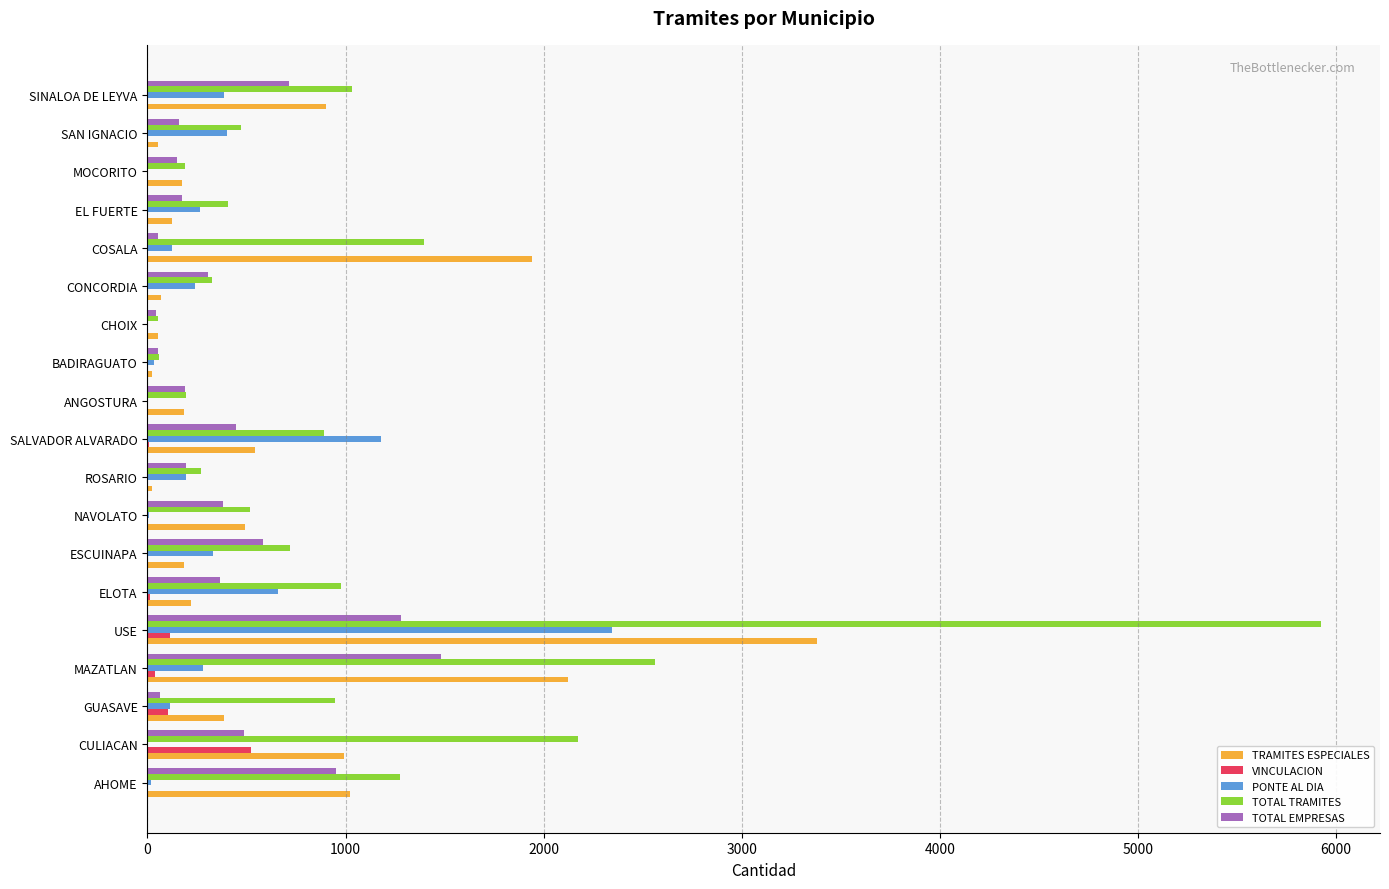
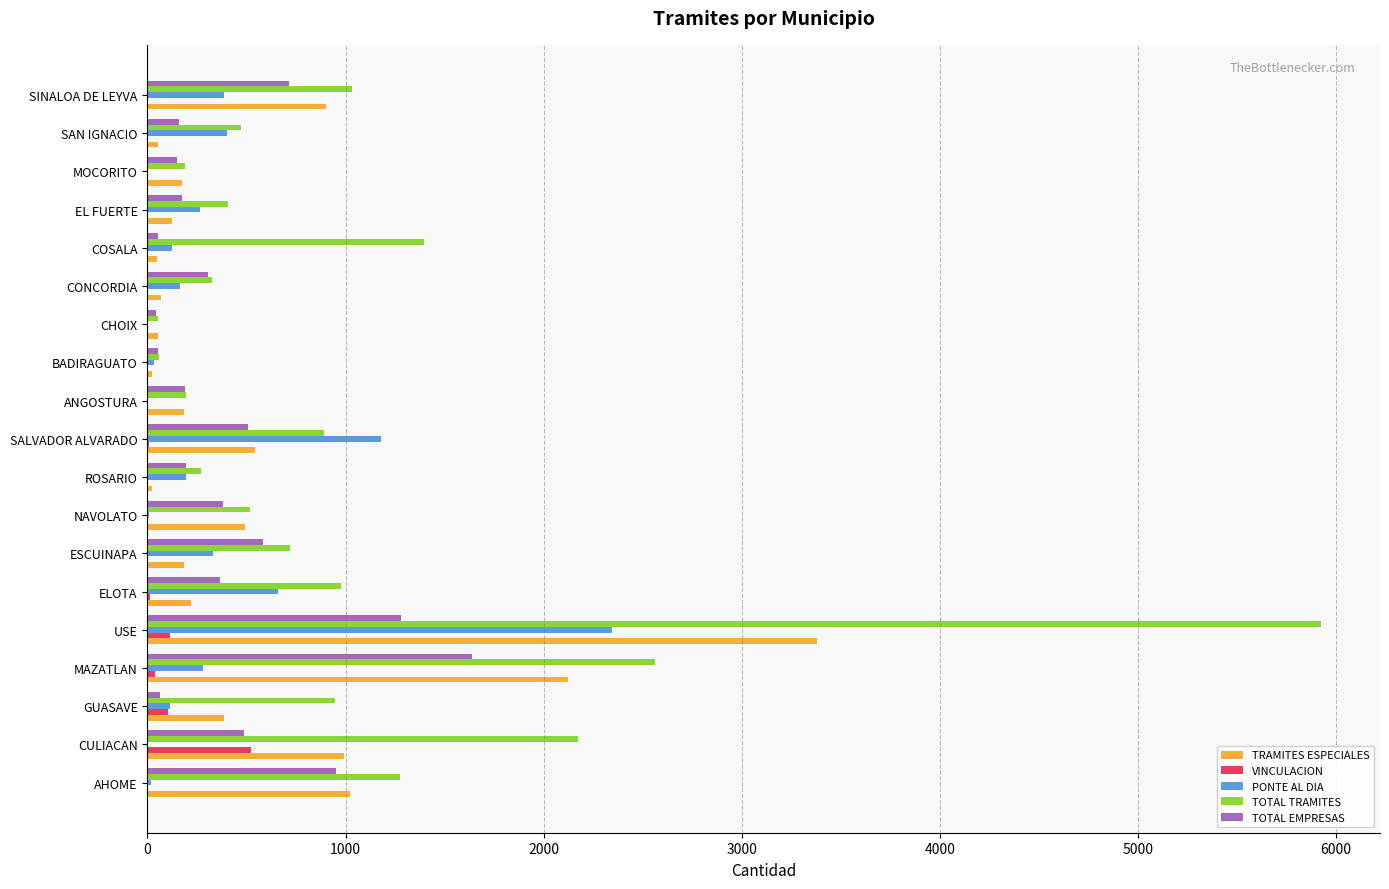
TRAMITES ESPECIALES, COSALA: 1940 -> 50
PONTE AL DIA, CONCORDIA: 240 -> 170
TOTAL EMPRESAS, SALVADOR ALVARADO: 450 -> 510
TOTAL EMPRESAS, MAZATLAN: 1480 -> 1640
